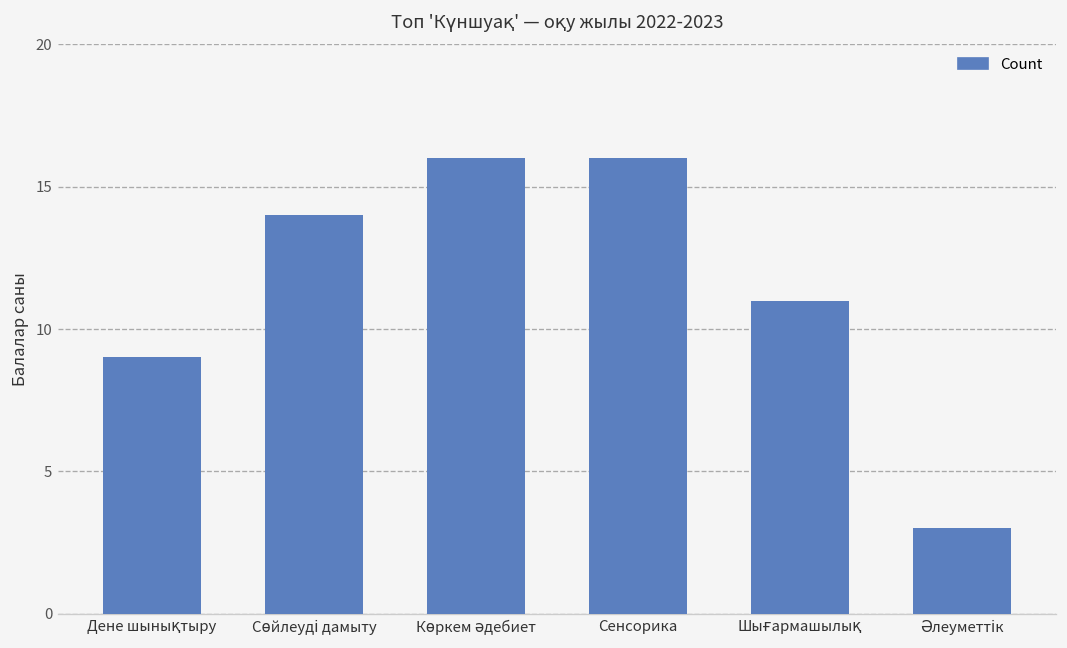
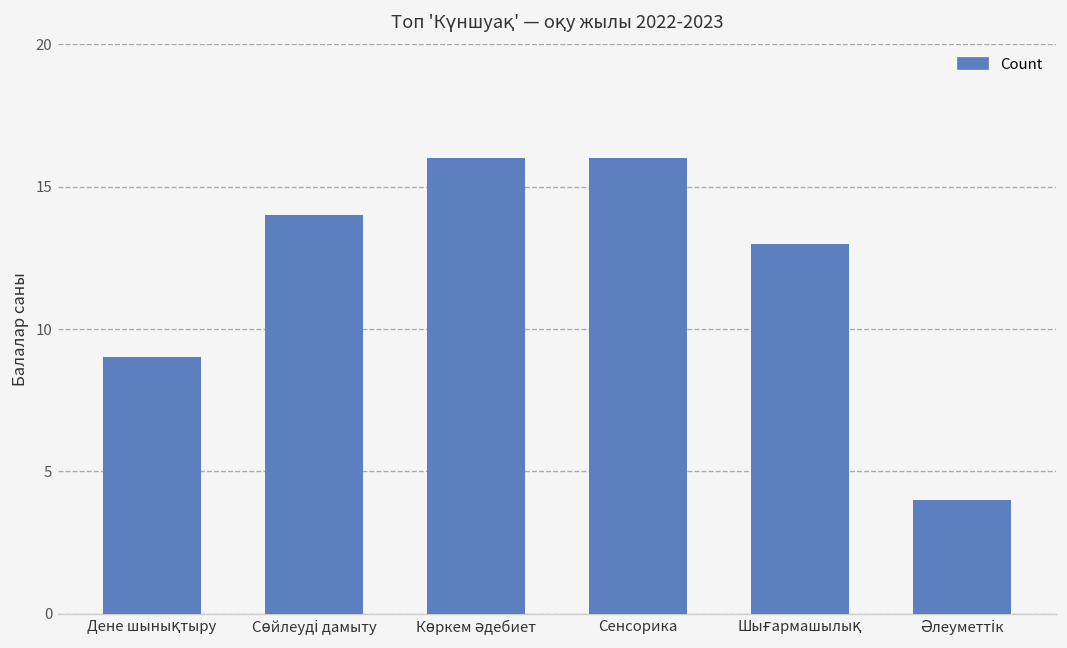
Шығармашылық: 11 -> 13
Әлеуметтік: 3 -> 4
